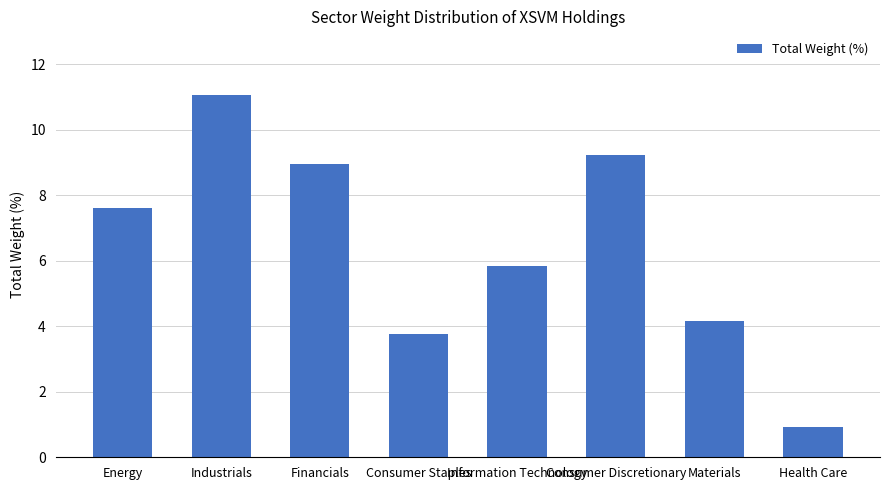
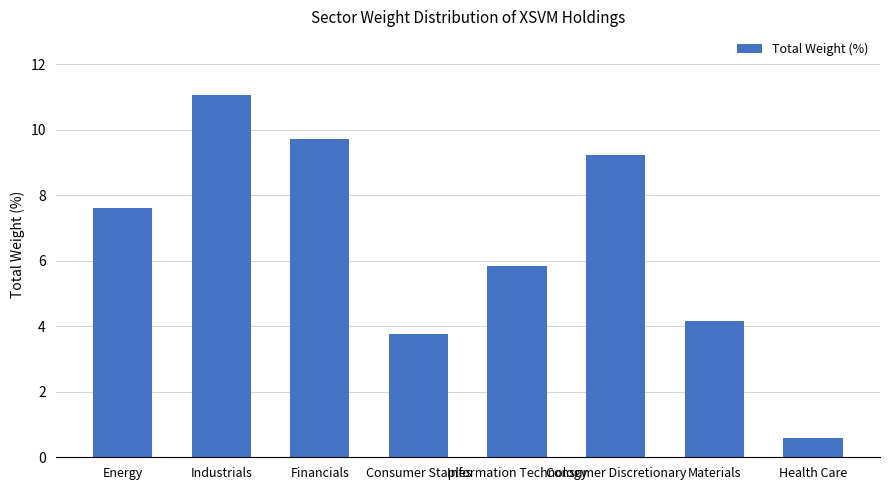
Financials: 9.0 -> 9.7
Health Care: 0.9 -> 0.6
